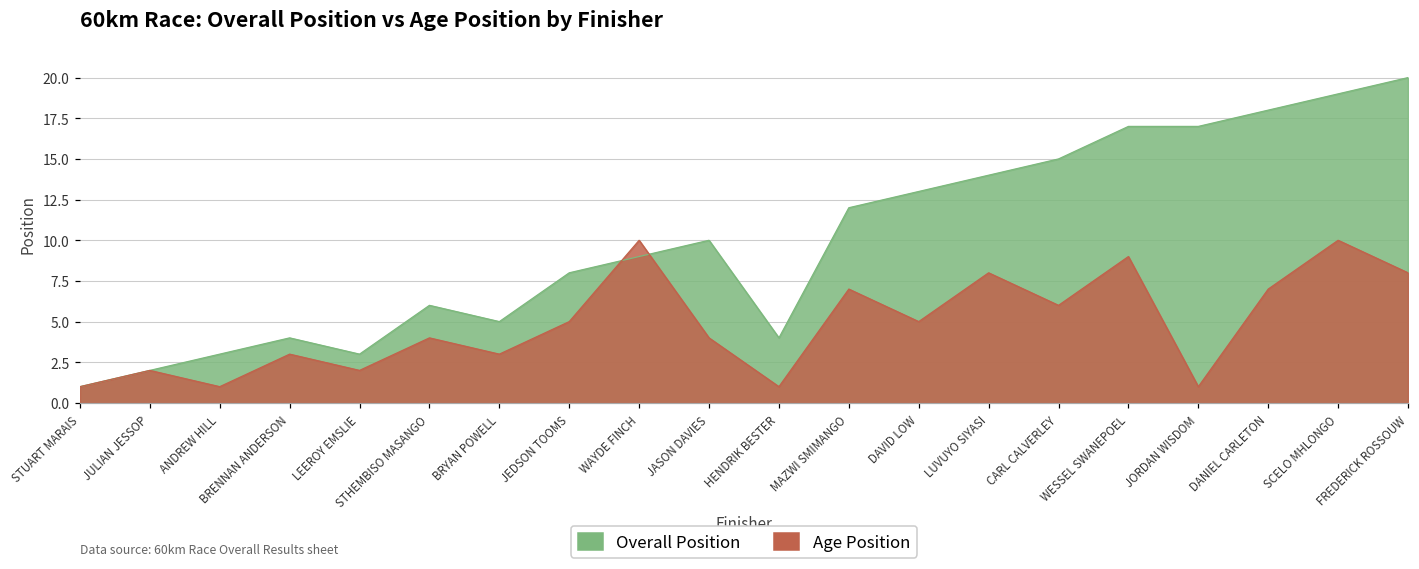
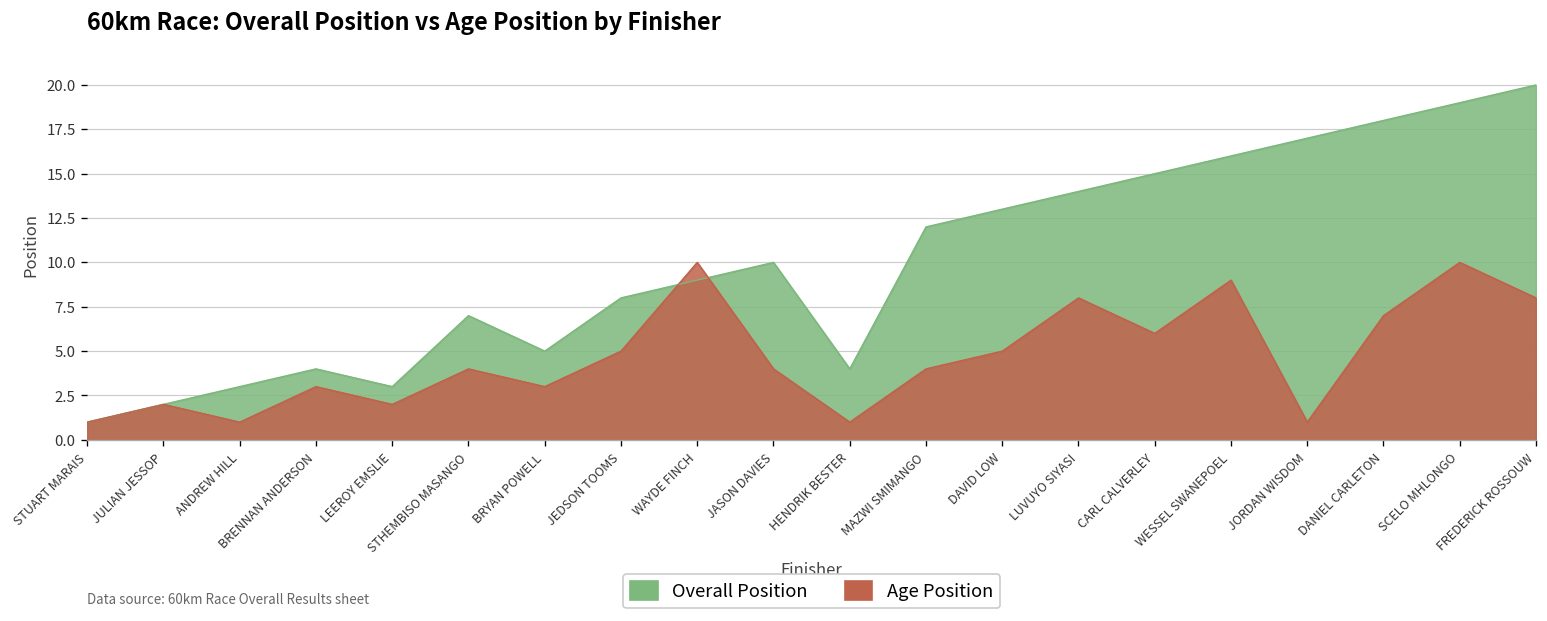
Overall Position, STHEMBISO MASANGO: 6 -> 7
Age Position, MAZWI SMIMANGO: 7 -> 4
Overall Position, WESSEL SWANEPOEL: 17 -> 16
